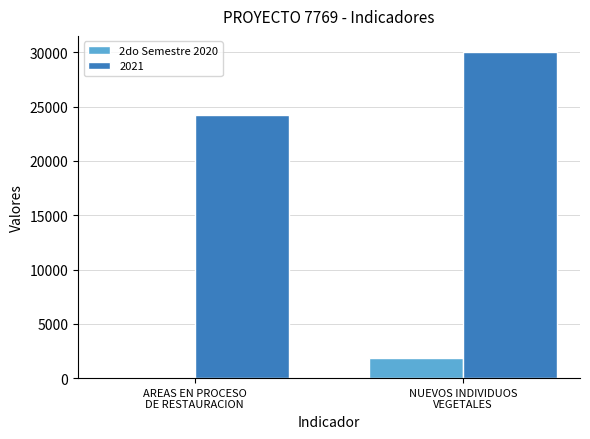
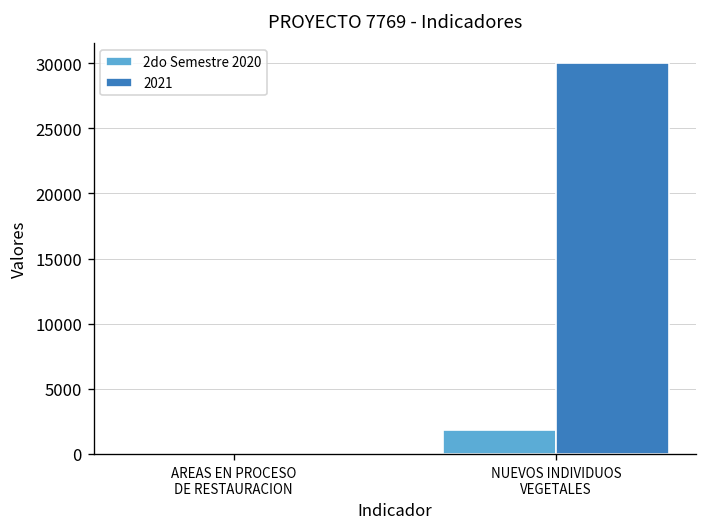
2021, AREAS EN PROCESO DE RESTAURACION: 24200 -> 0
